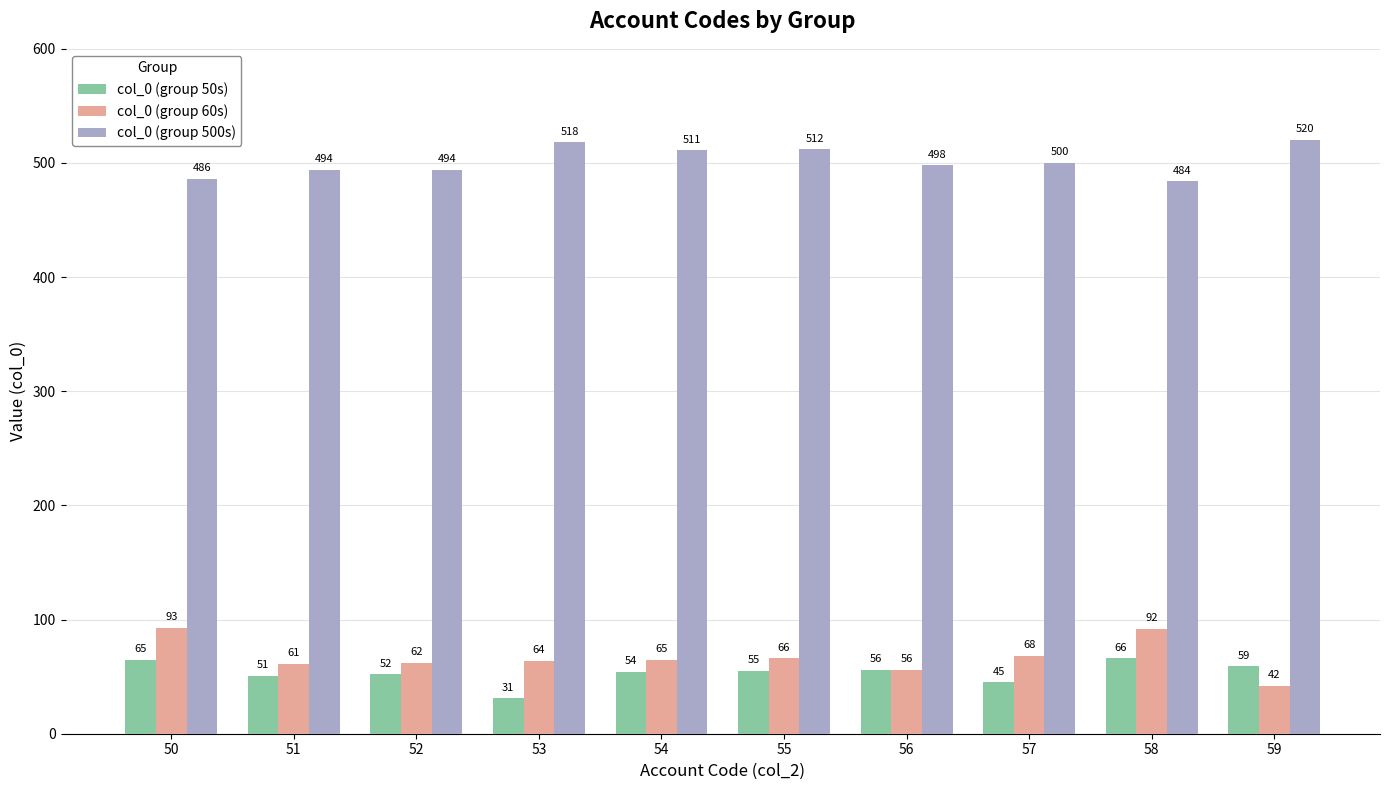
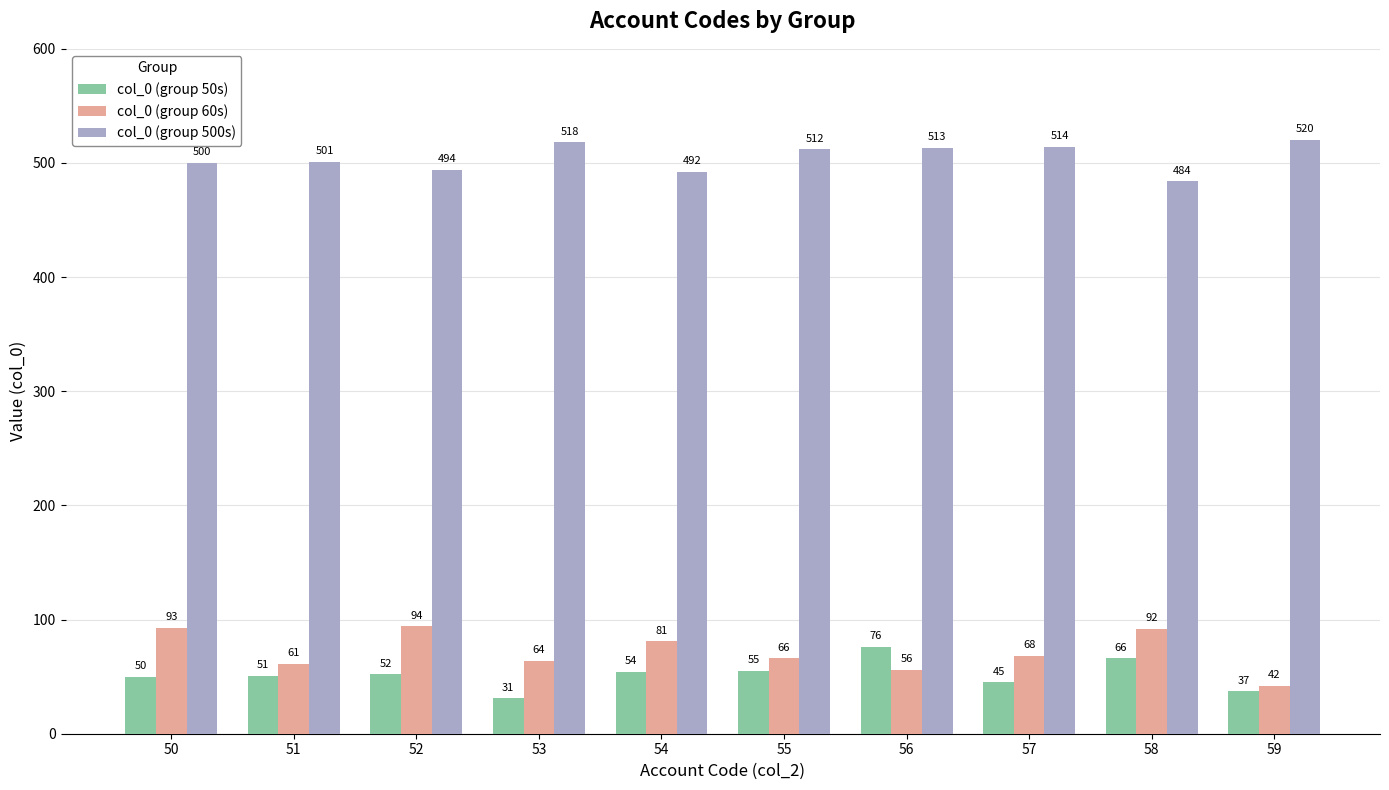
col_0 (group 50s), 50: 65 -> 50
col_0 (group 500s), 50: 486 -> 500
col_0 (group 500s), 51: 494 -> 501
col_0 (group 60s), 52: 62 -> 94
col_0 (group 60s), 54: 65 -> 81
col_0 (group 500s), 54: 511 -> 492
col_0 (group 50s), 56: 56 -> 76
col_0 (group 500s), 56: 498 -> 513
col_0 (group 500s), 57: 500 -> 514
col_0 (group 50s), 59: 59 -> 37
